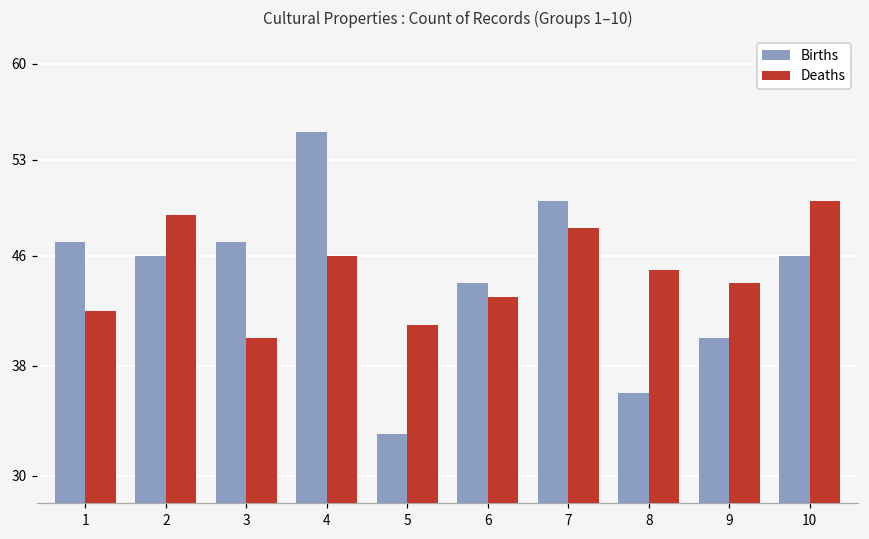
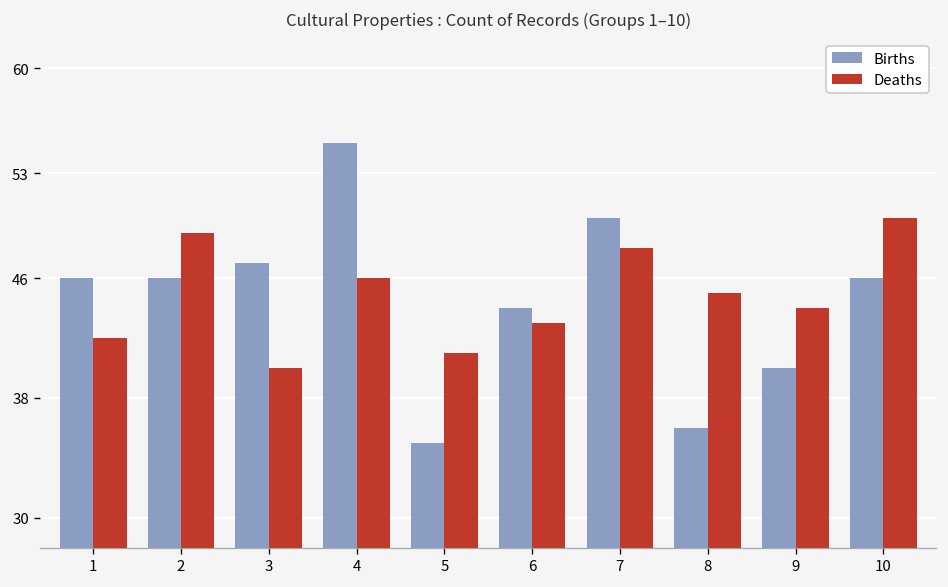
Births, 1: 47 -> 46
Births, 5: 33 -> 35
